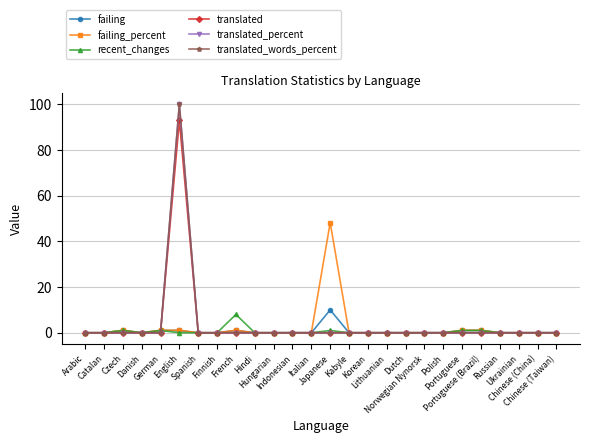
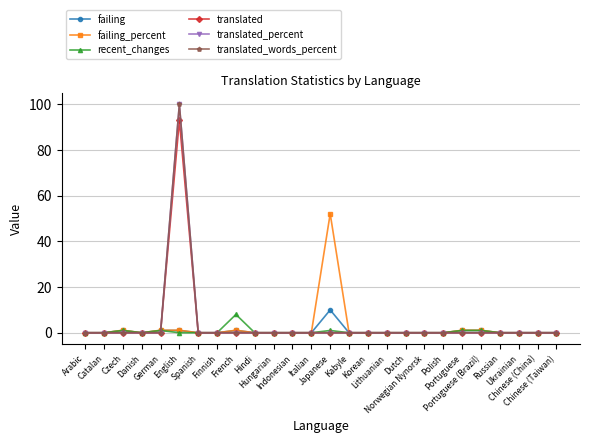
failing_percent, Japanese: 48 -> 52
